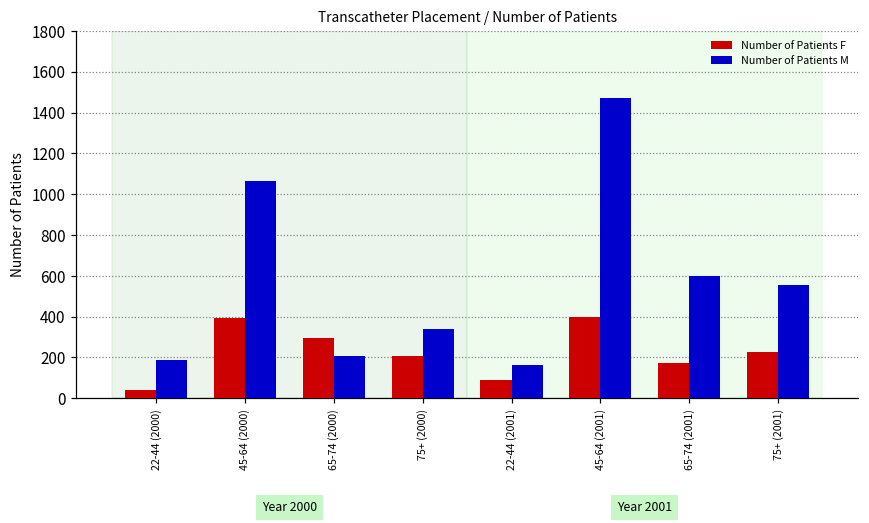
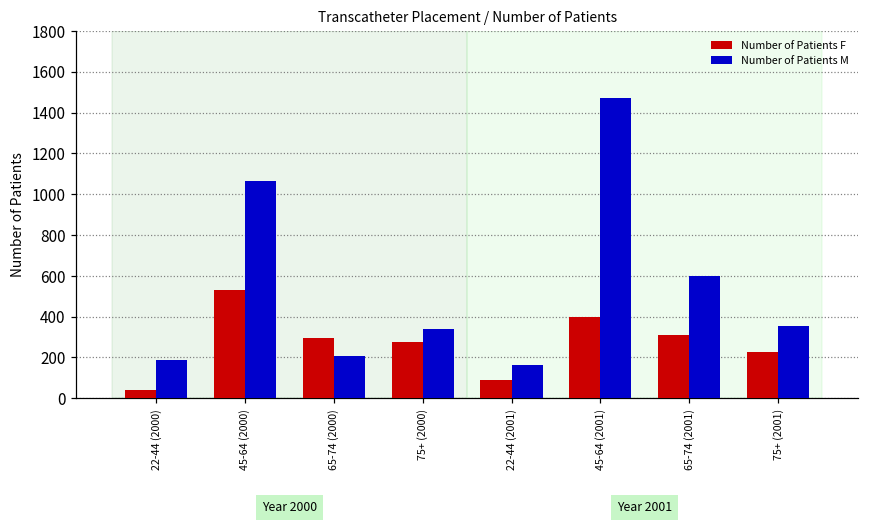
Number of Patients F, 45-64 (2000): 390 -> 530
Number of Patients F, 75+ (2000): 210 -> 280
Number of Patients F, 65-74 (2001): 170 -> 310
Number of Patients M, 75+ (2001): 550 -> 350
